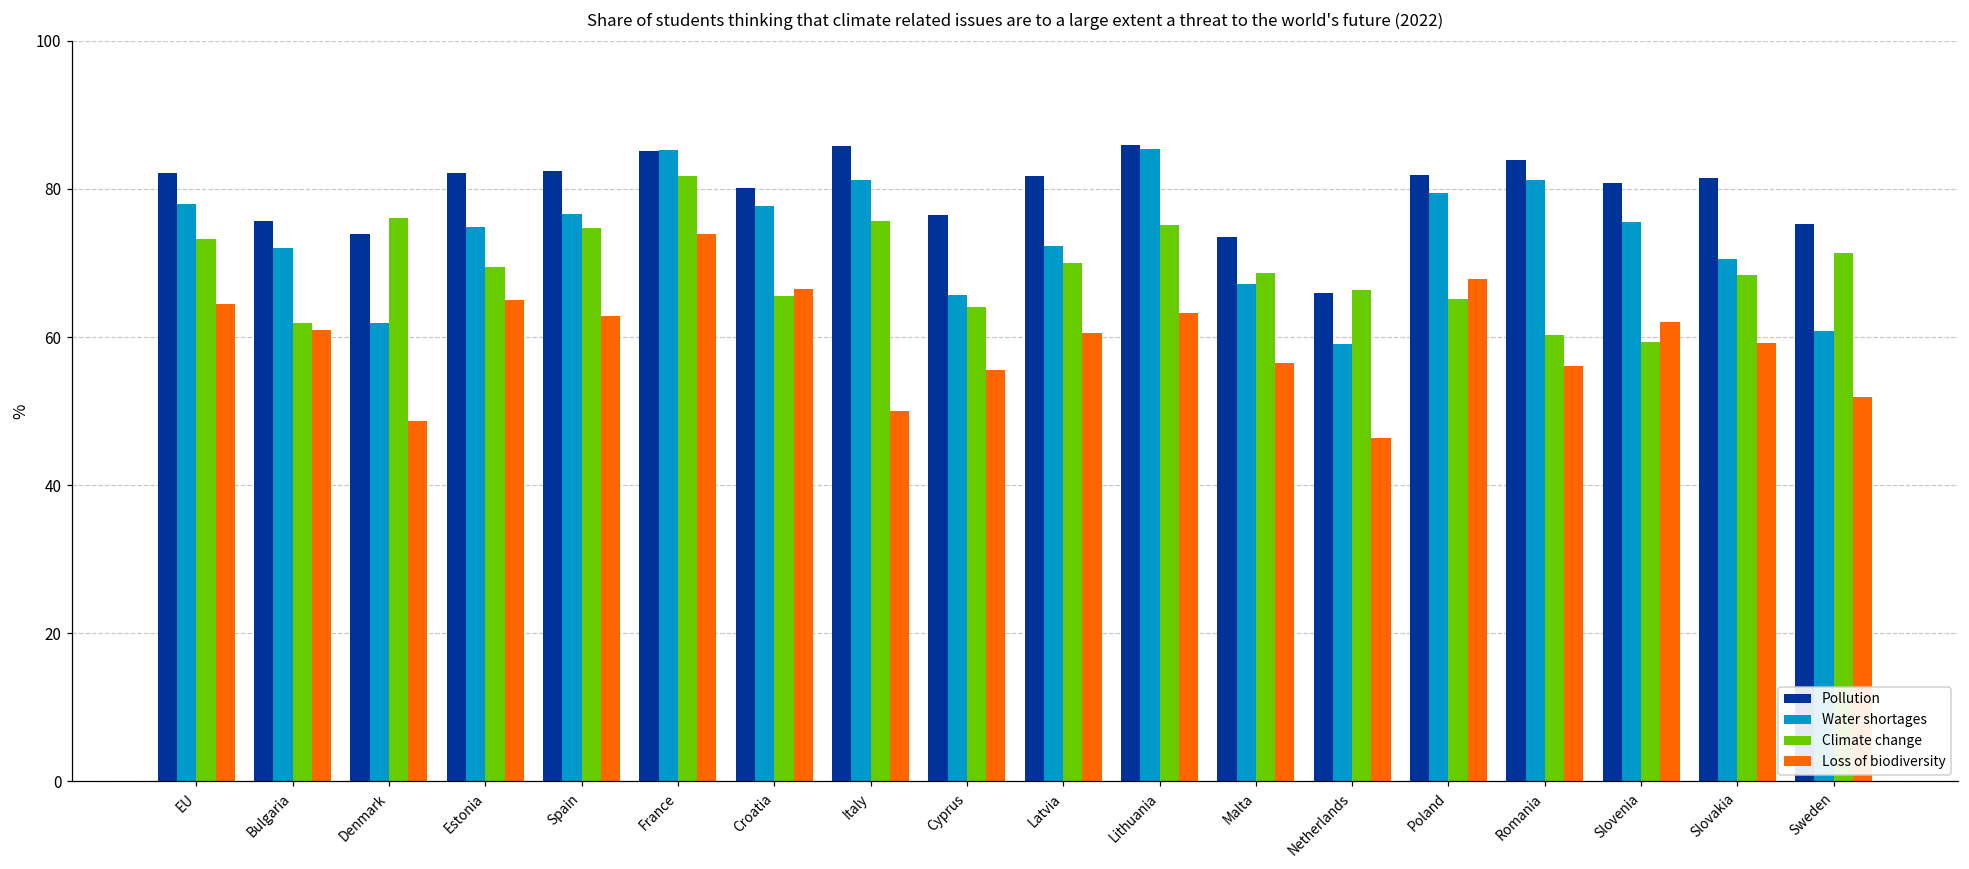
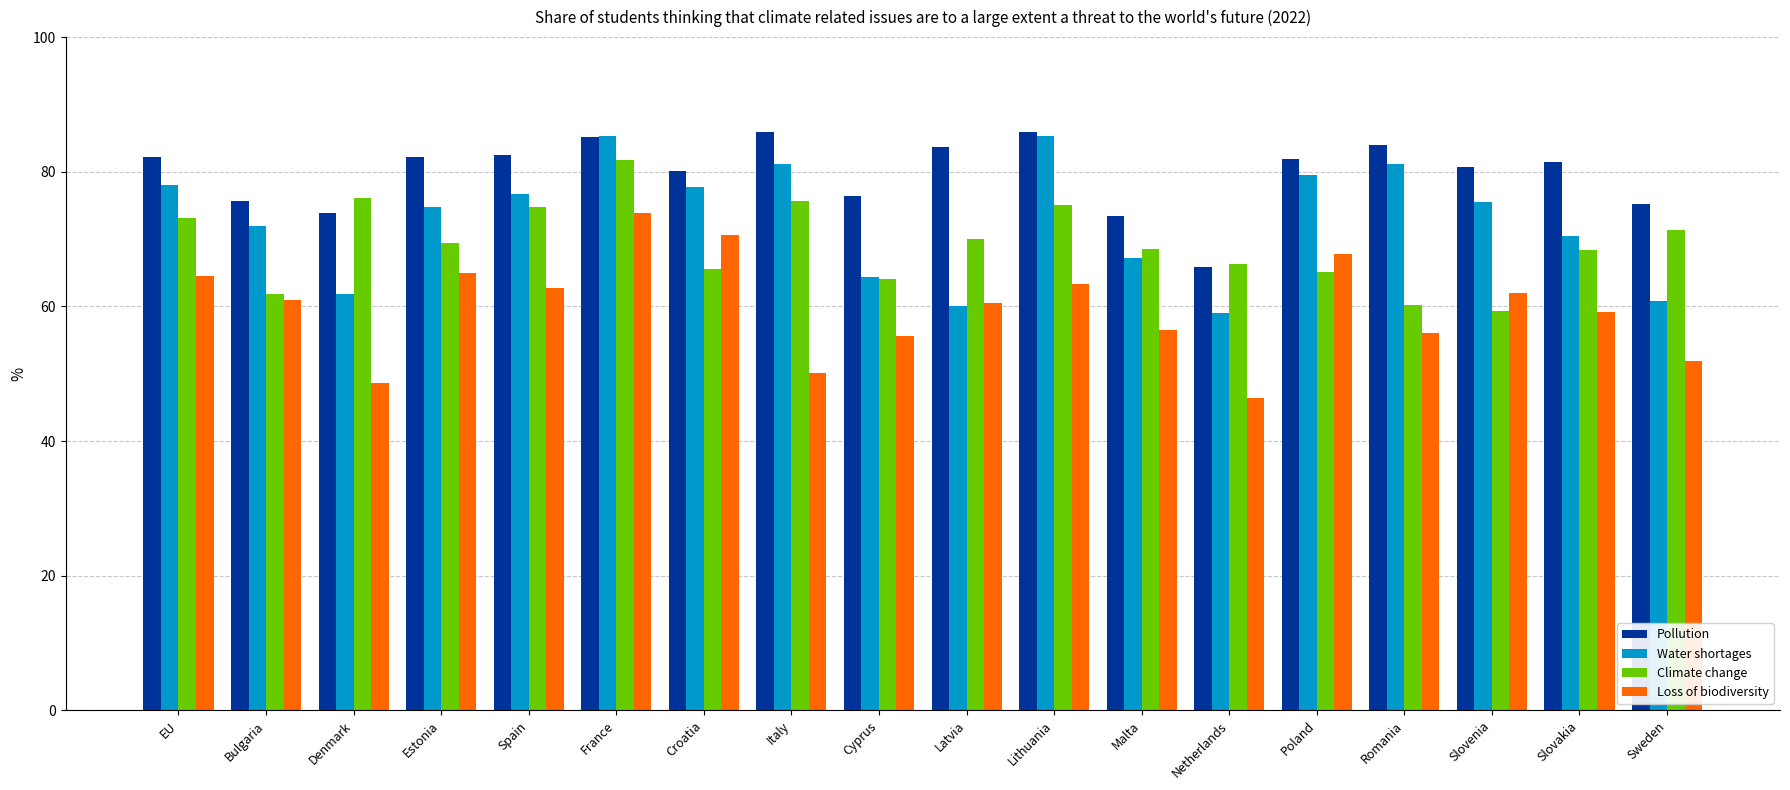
Loss of biodiversity, Croatia: 66 -> 71
Water shortages, Cyprus: 66 -> 64
Pollution, Latvia: 82 -> 84
Water shortages, Latvia: 72 -> 60
